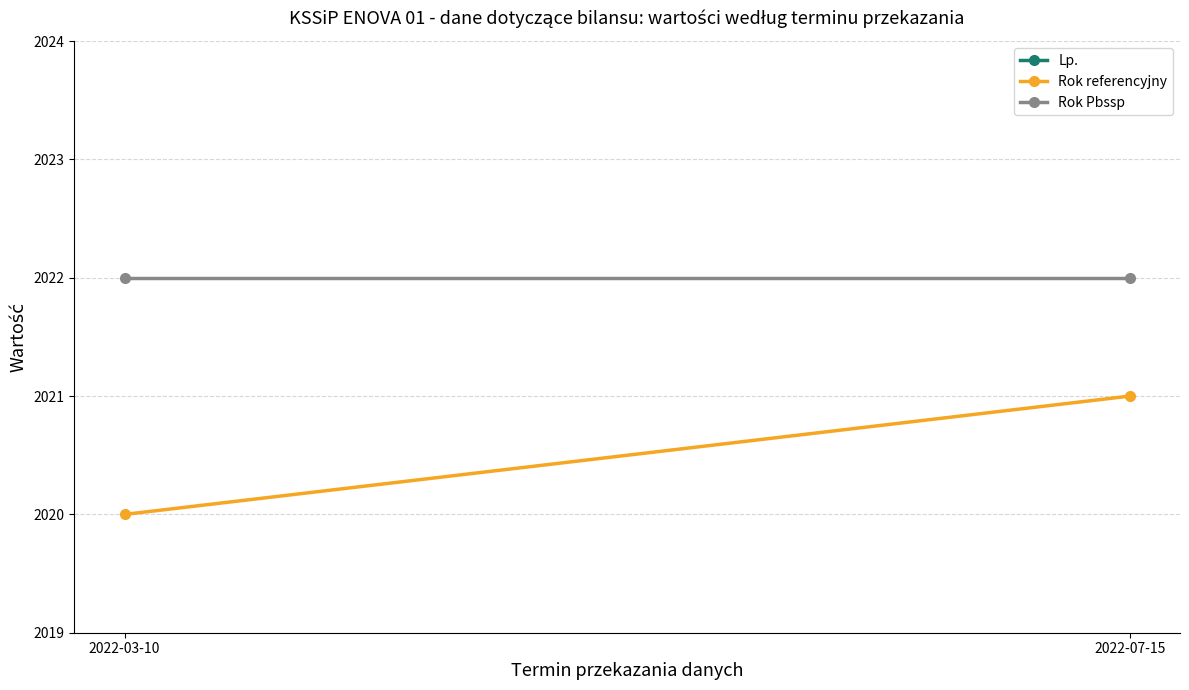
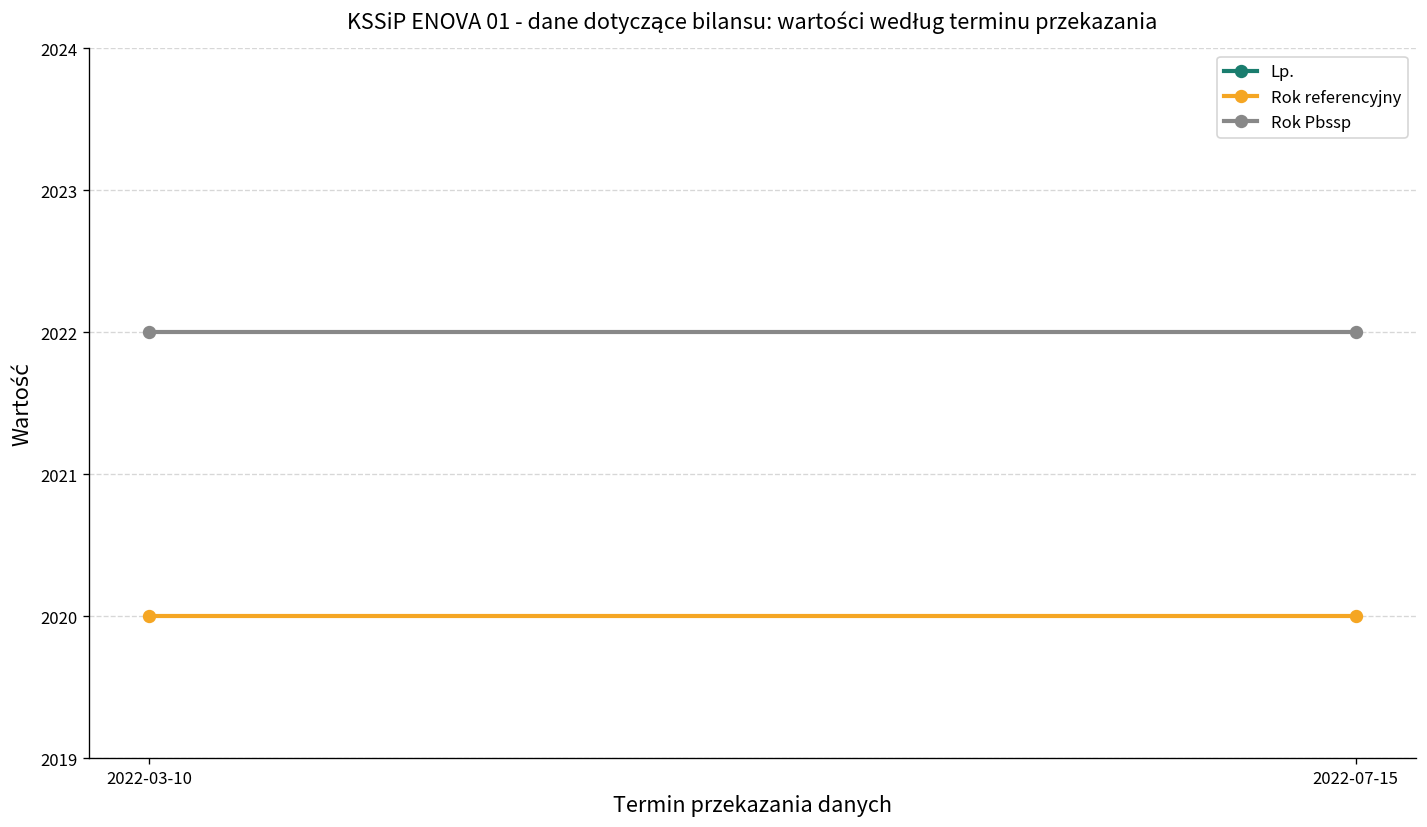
Rok referencyjny, 2022-07-15: 2021 -> 2020
